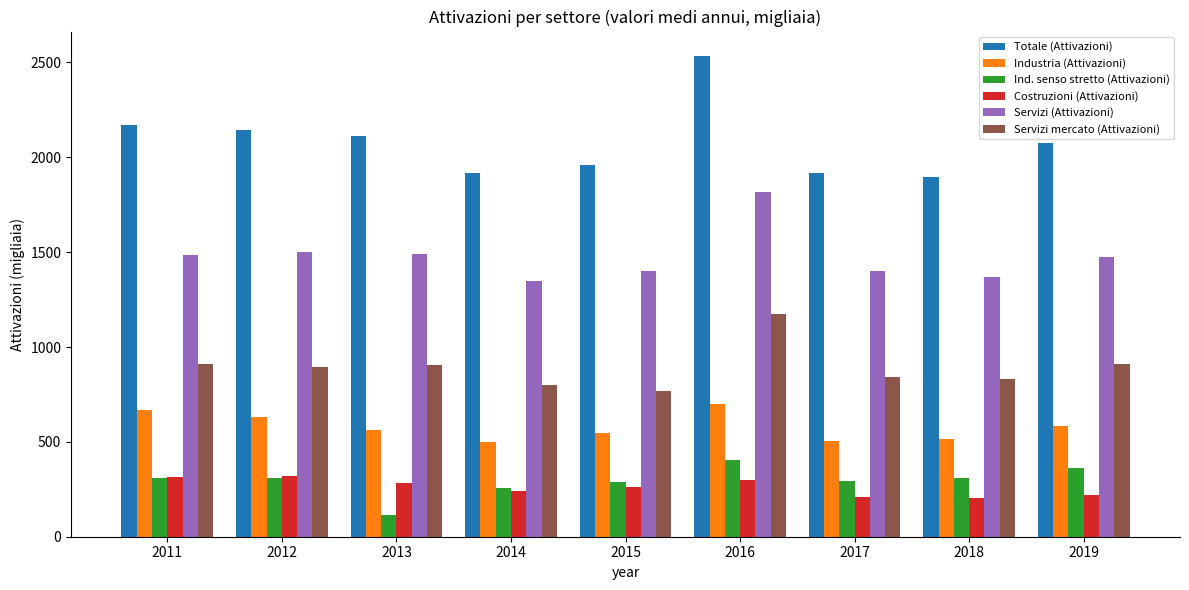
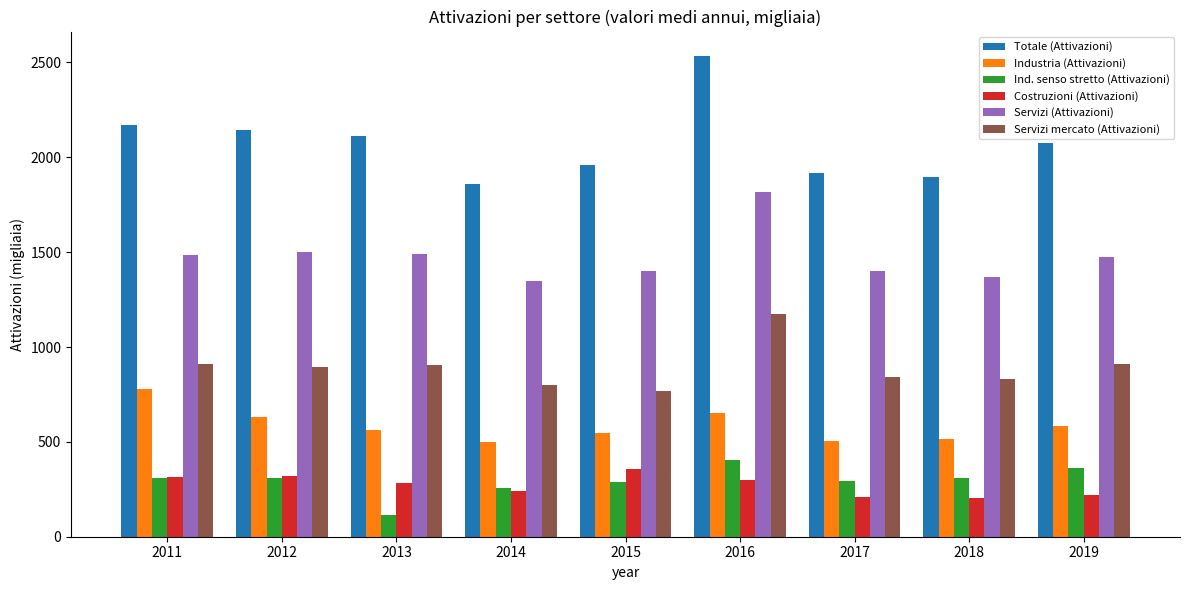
Industria (Attivazioni), 2011: 670 -> 780
Totale (Attivazioni), 2014: 1920 -> 1860
Costruzioni (Attivazioni), 2015: 260 -> 350
Industria (Attivazioni), 2016: 700 -> 650
